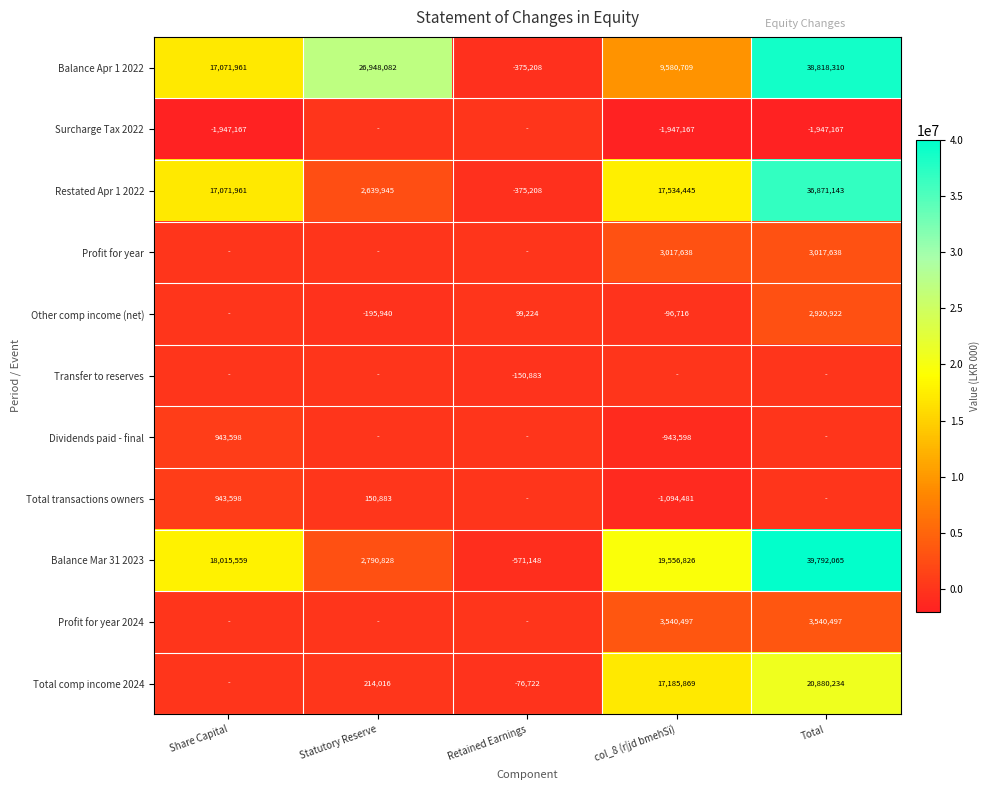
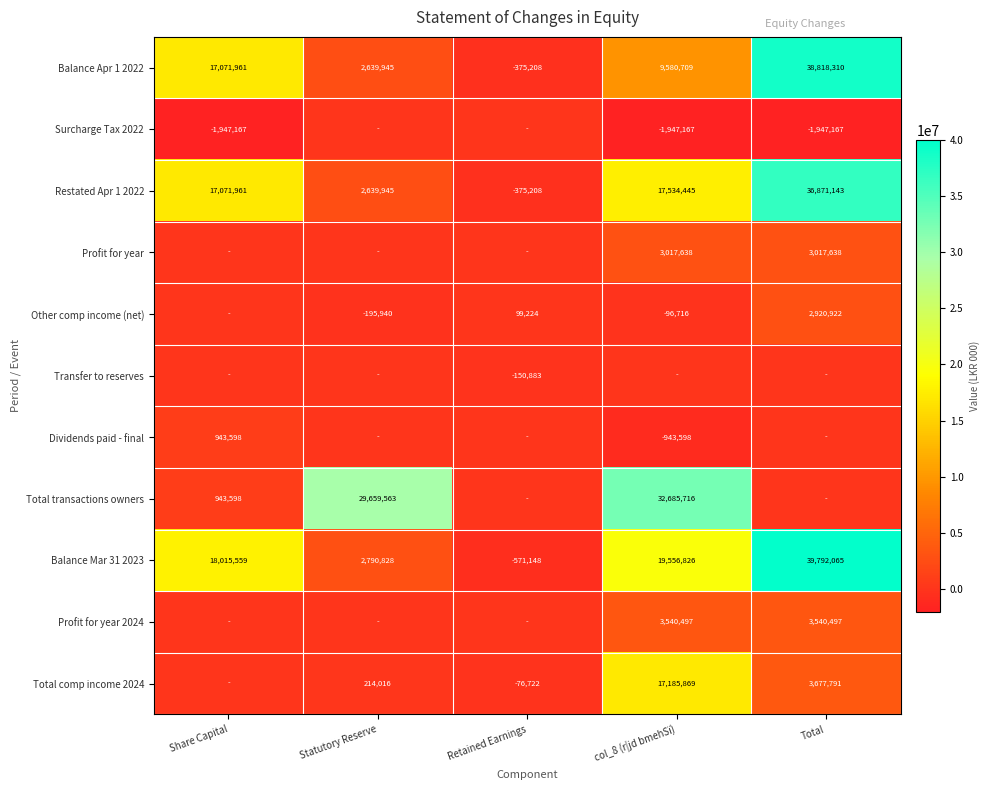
Balance Apr 1 2022, Statutory Reserve: 26,948,082 -> 2,639,945
Total transactions owners, Statutory Reserve: 150,883 -> 29,659,563
Total transactions owners, col_8 (r|jd bmehSï): -1,094,481 -> 32,685,716
Total comp income 2024, Total: 20,880,234 -> 3,677,791
